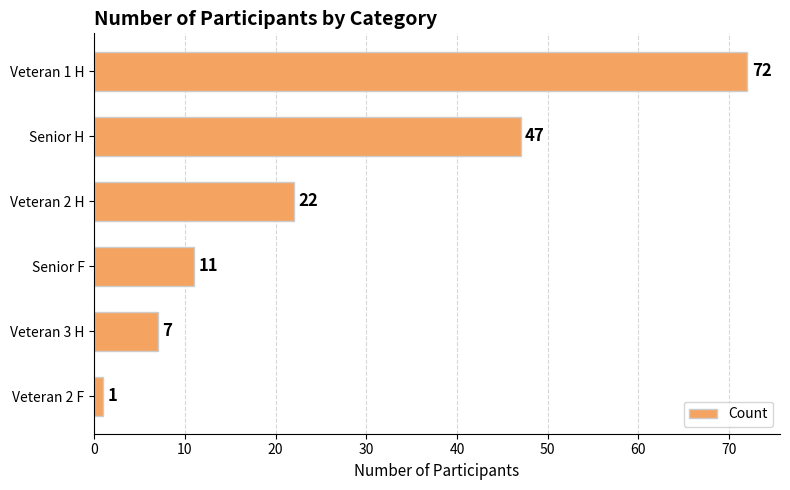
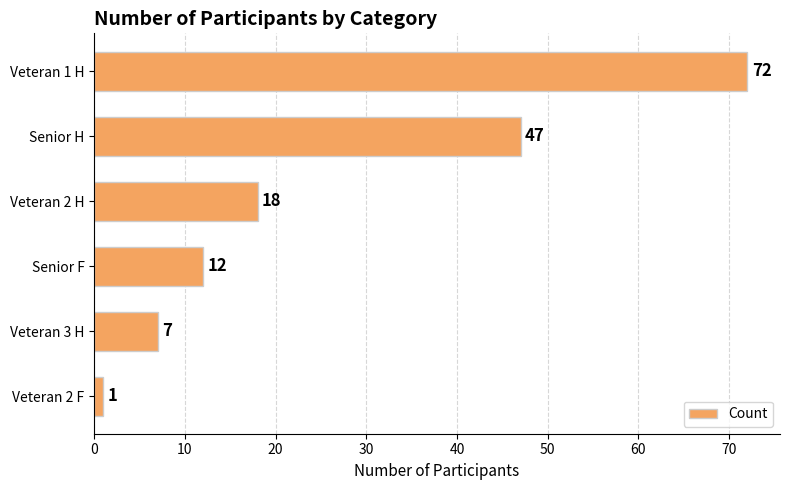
Veteran 2 H: 22 -> 18
Senior F: 11 -> 12
